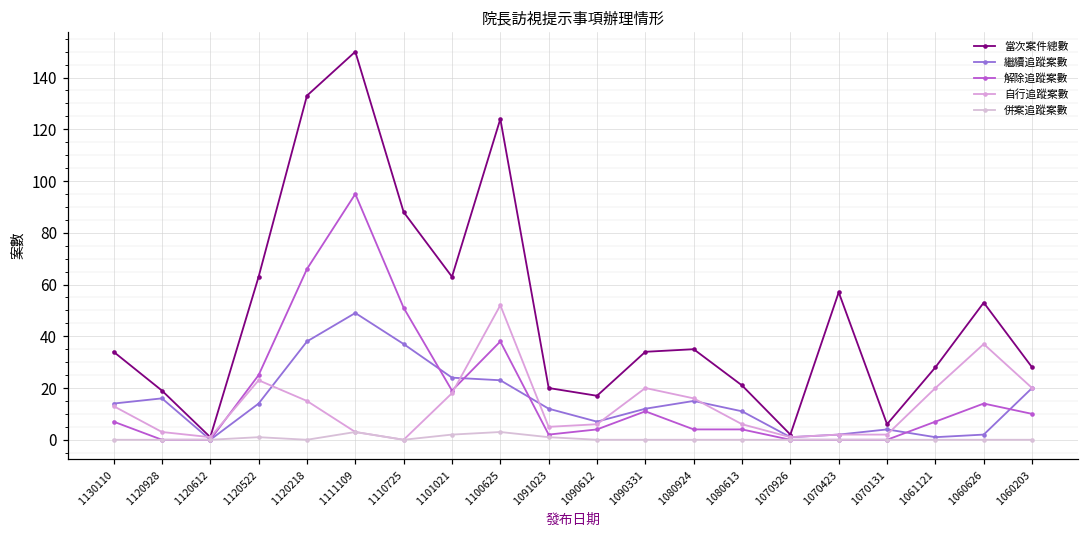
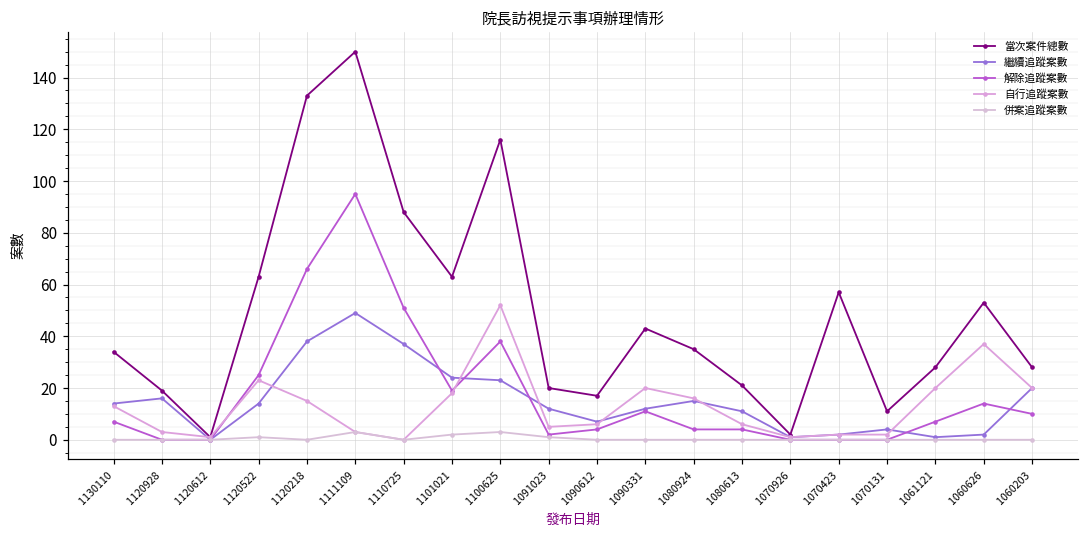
當次案件總數, 1100625: 124 -> 116
當次案件總數, 1090331: 34 -> 43
當次案件總數, 1070131: 6 -> 11
